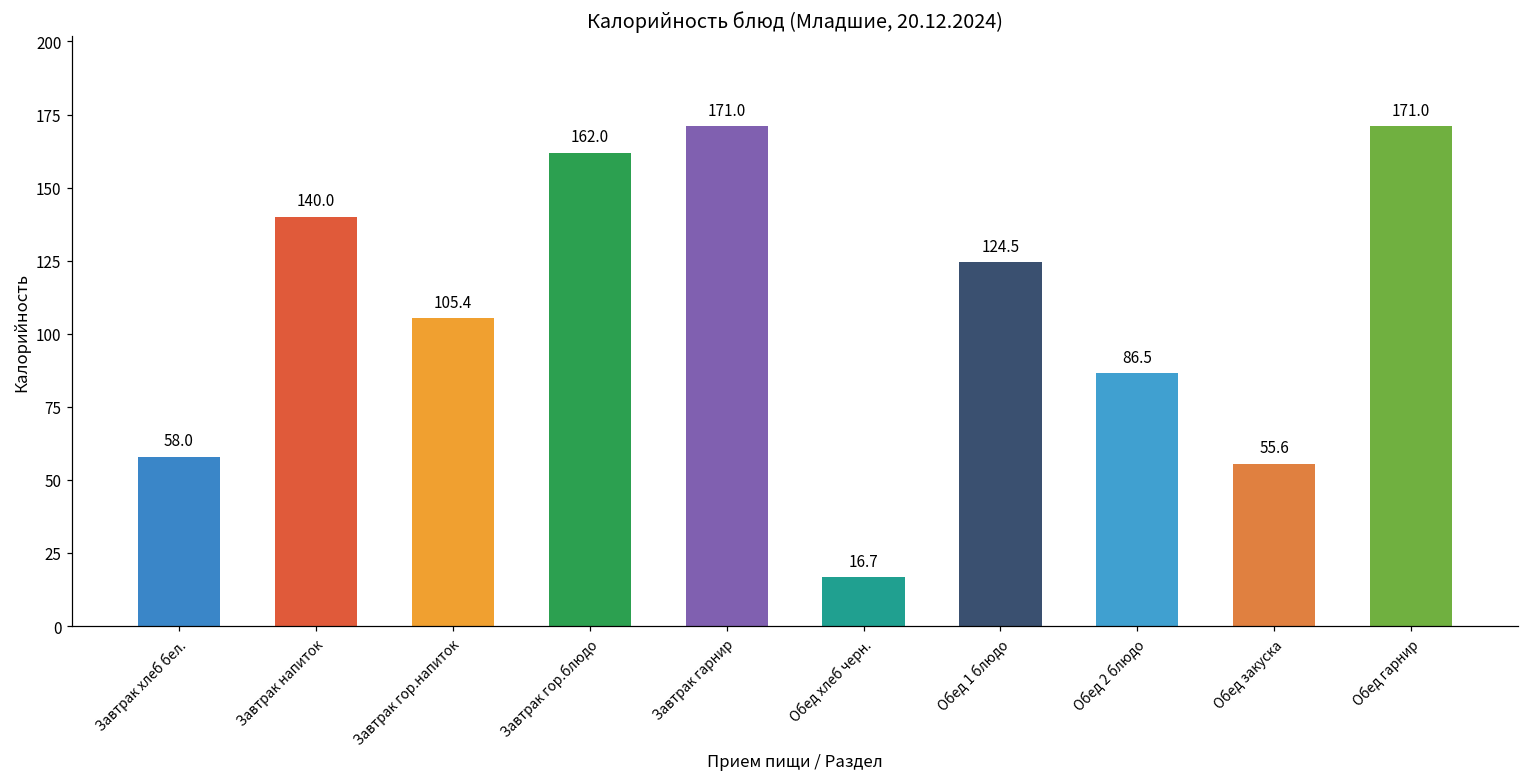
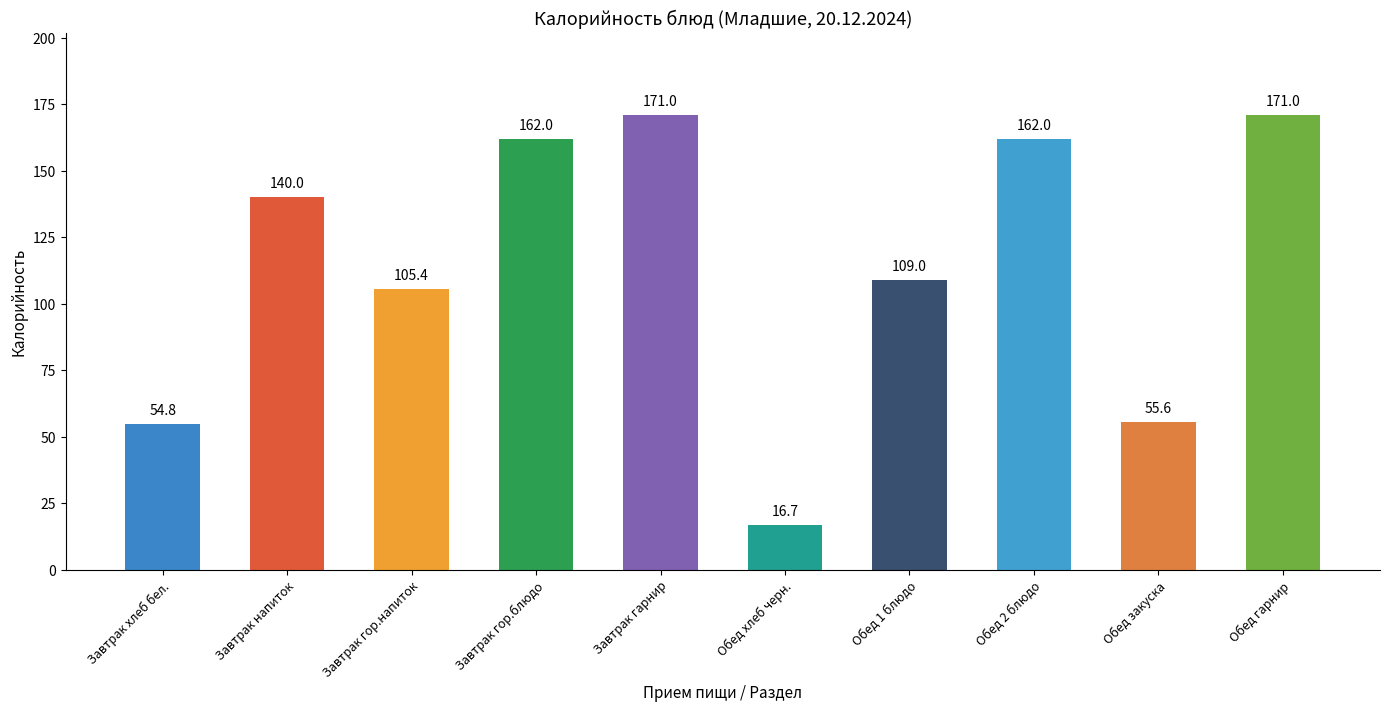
Завтрак хлеб бел.: 58.0 -> 54.8
Обед 1 блюдо: 124.5 -> 109.0
Обед 2 блюдо: 86.5 -> 162.0
